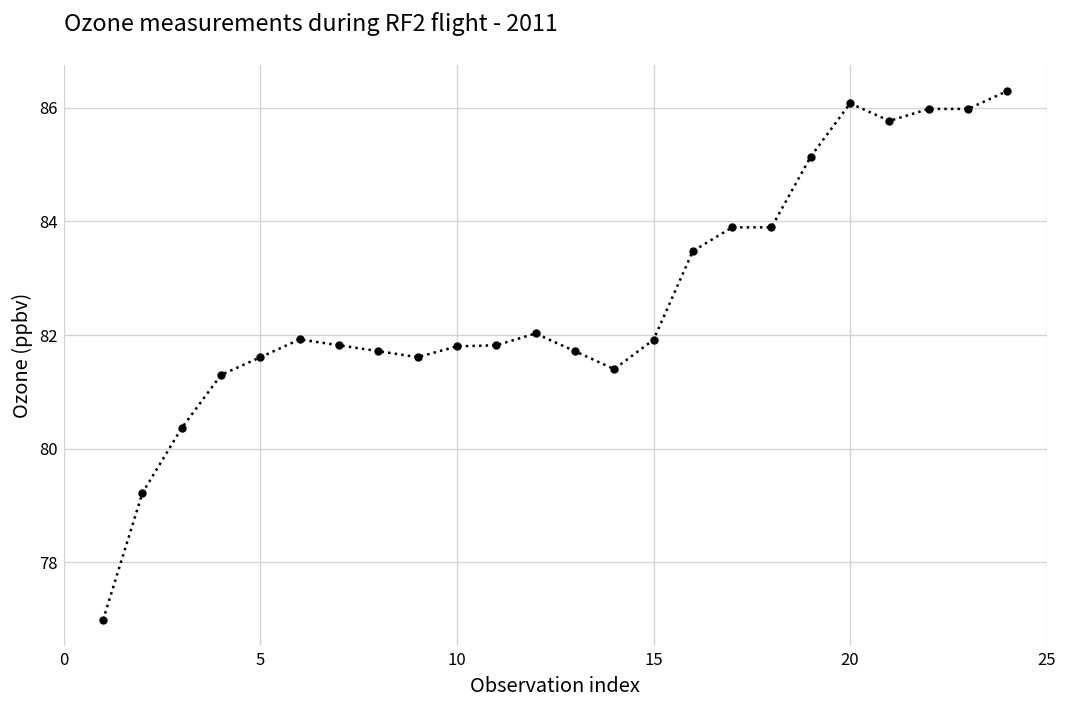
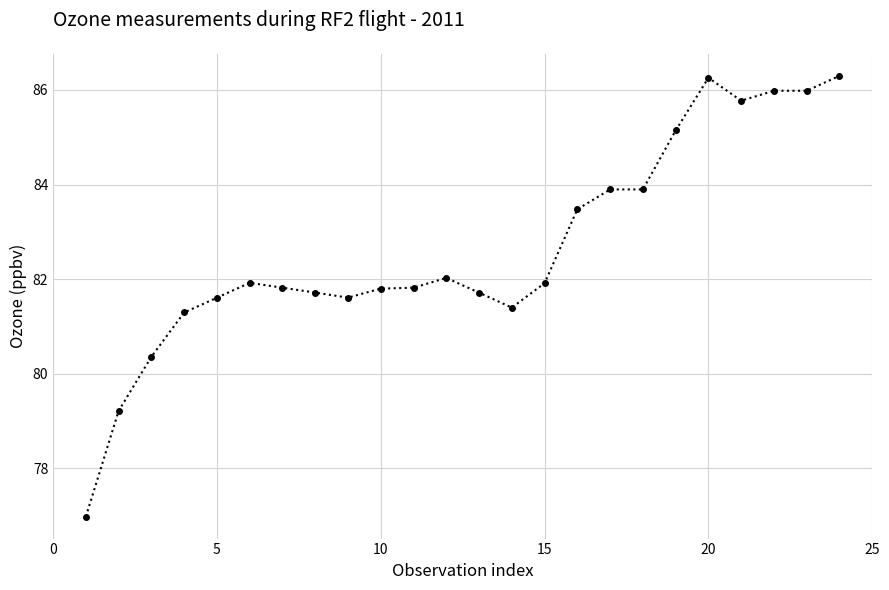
20: 86.1 -> 86.3
